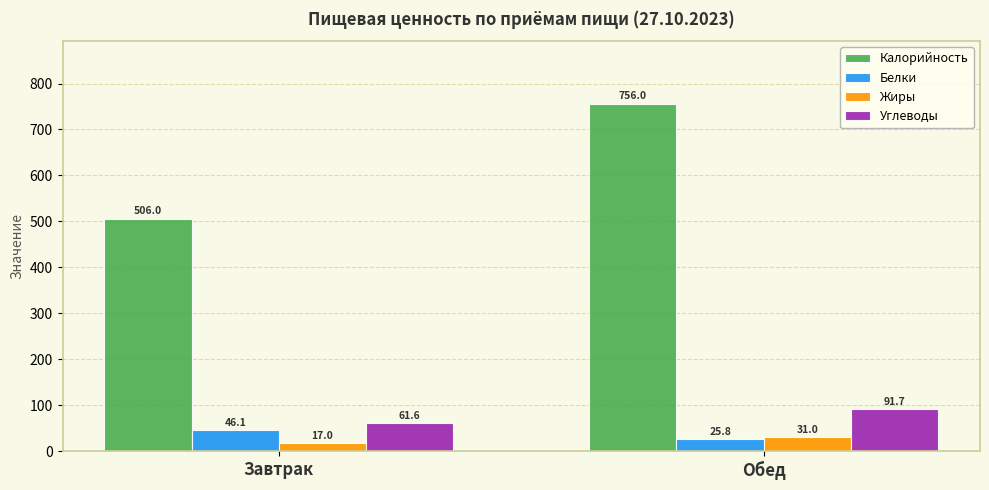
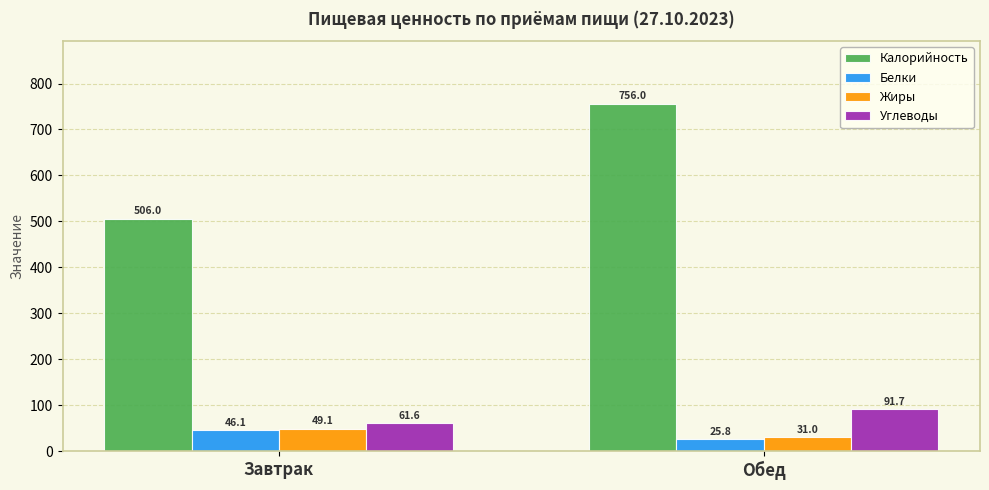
Жиры, Завтрак: 17.0 -> 49.1
